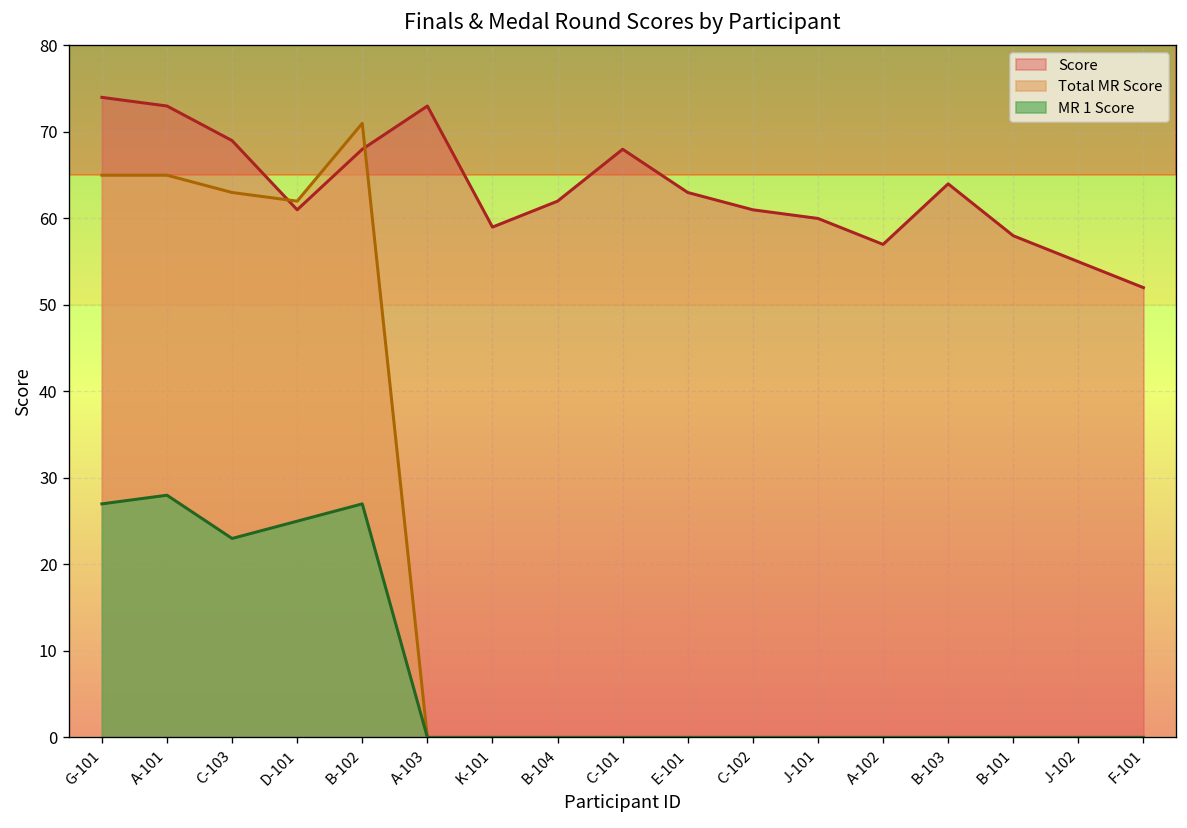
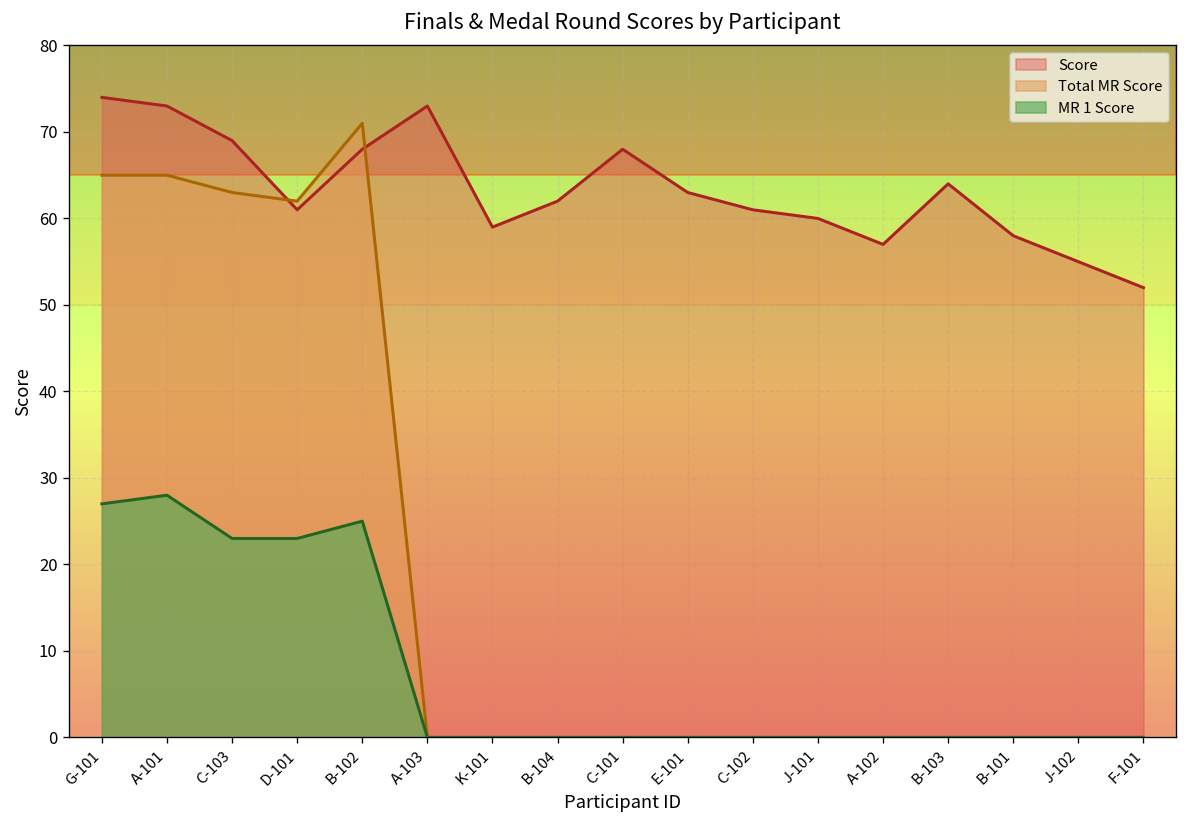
MR 1 Score, D-101: 25 -> 23
MR 1 Score, B-102: 27 -> 25
